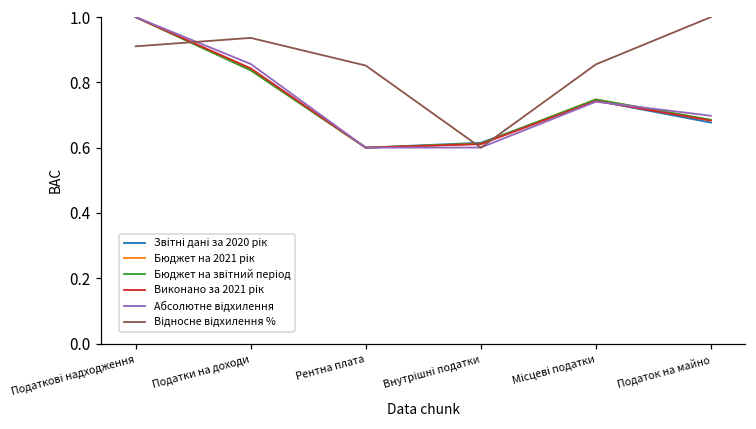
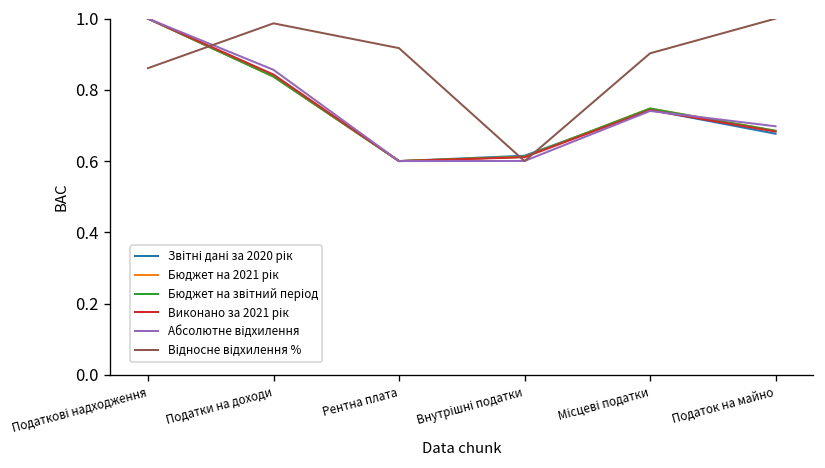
Відносне відхилення %, Податкові надходження: 0.91 -> 0.86
Відносне відхилення %, Податки на доходи: 0.94 -> 0.99
Відносне відхилення %, Рентна плата: 0.85 -> 0.92
Відносне відхилення %, Місцеві податки: 0.86 -> 0.90
